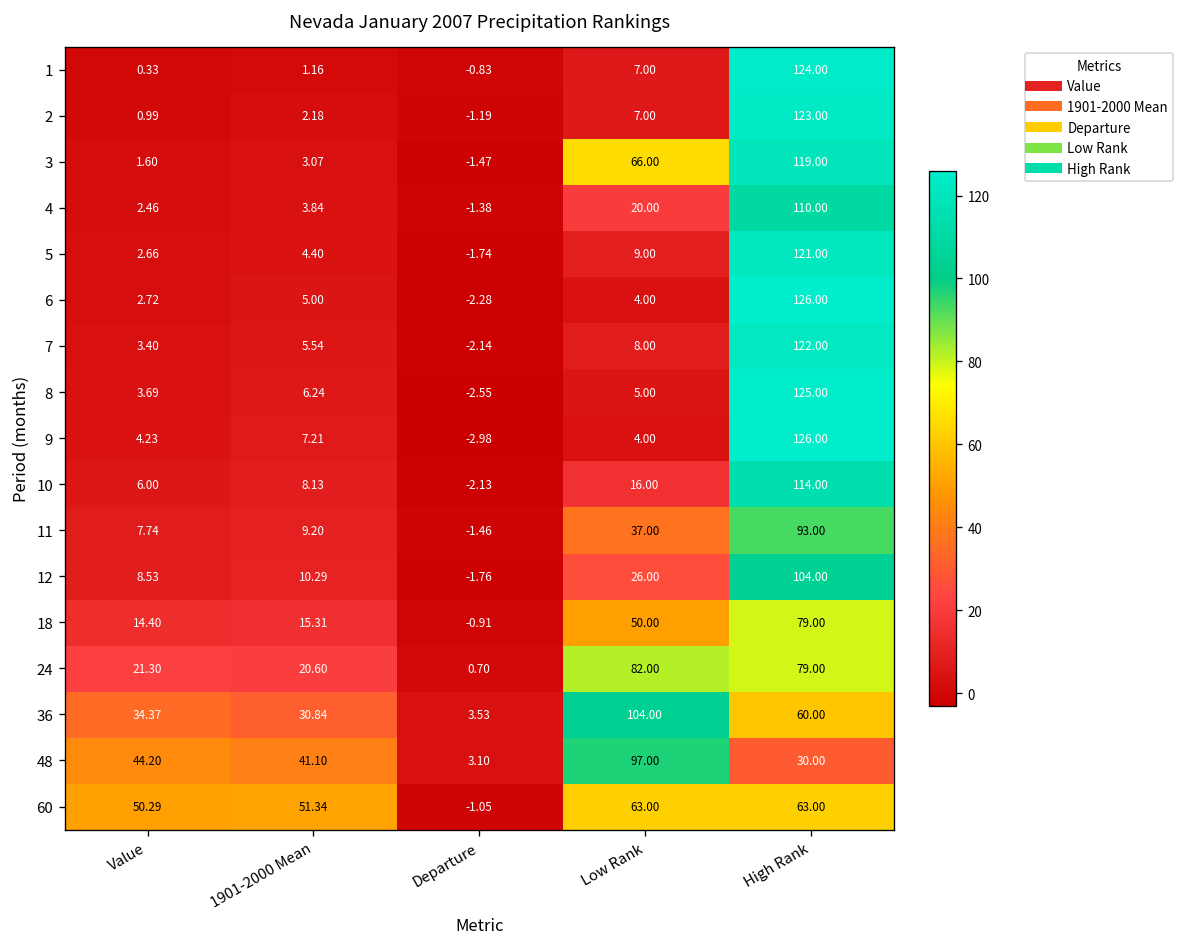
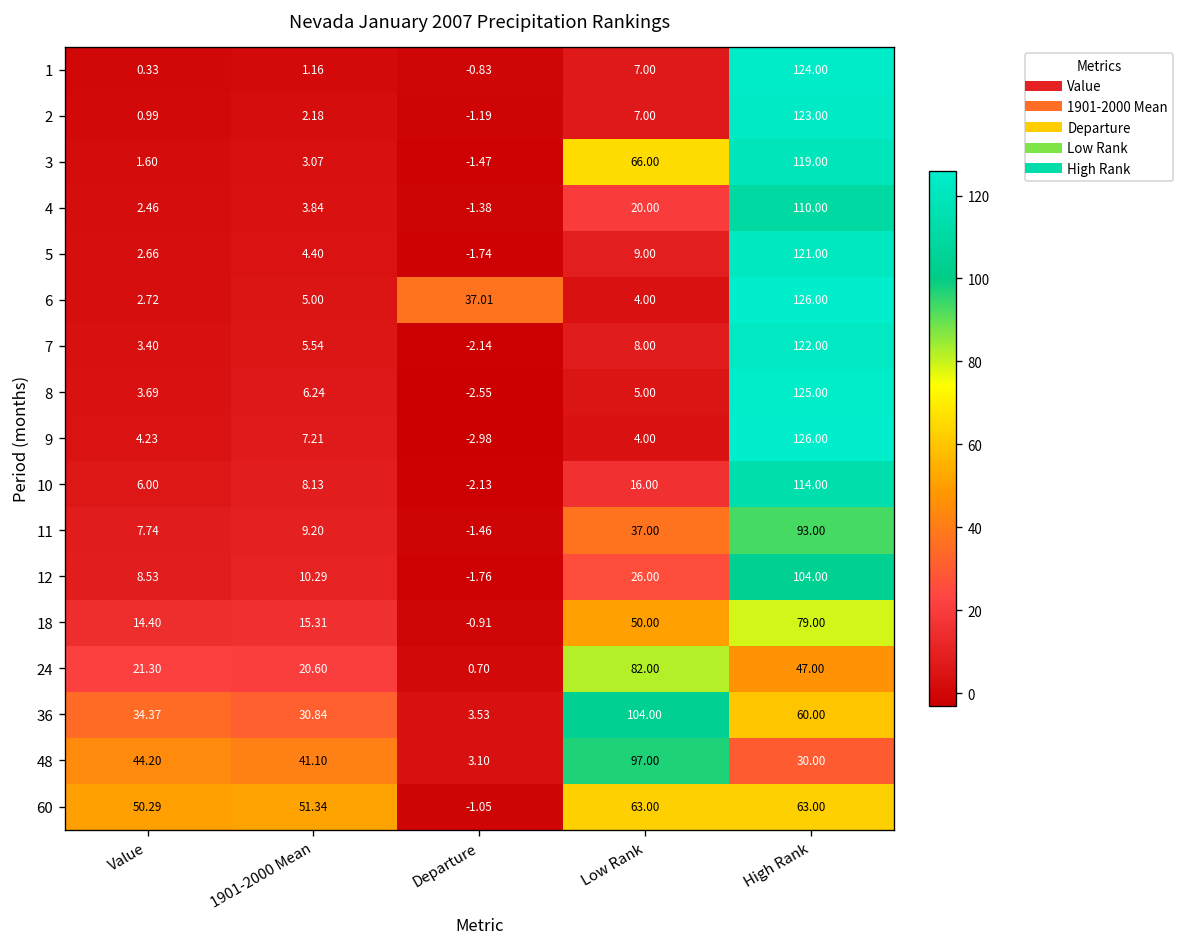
6, Departure: -2.28 -> 37.01
24, High Rank: 79.00 -> 47.00
